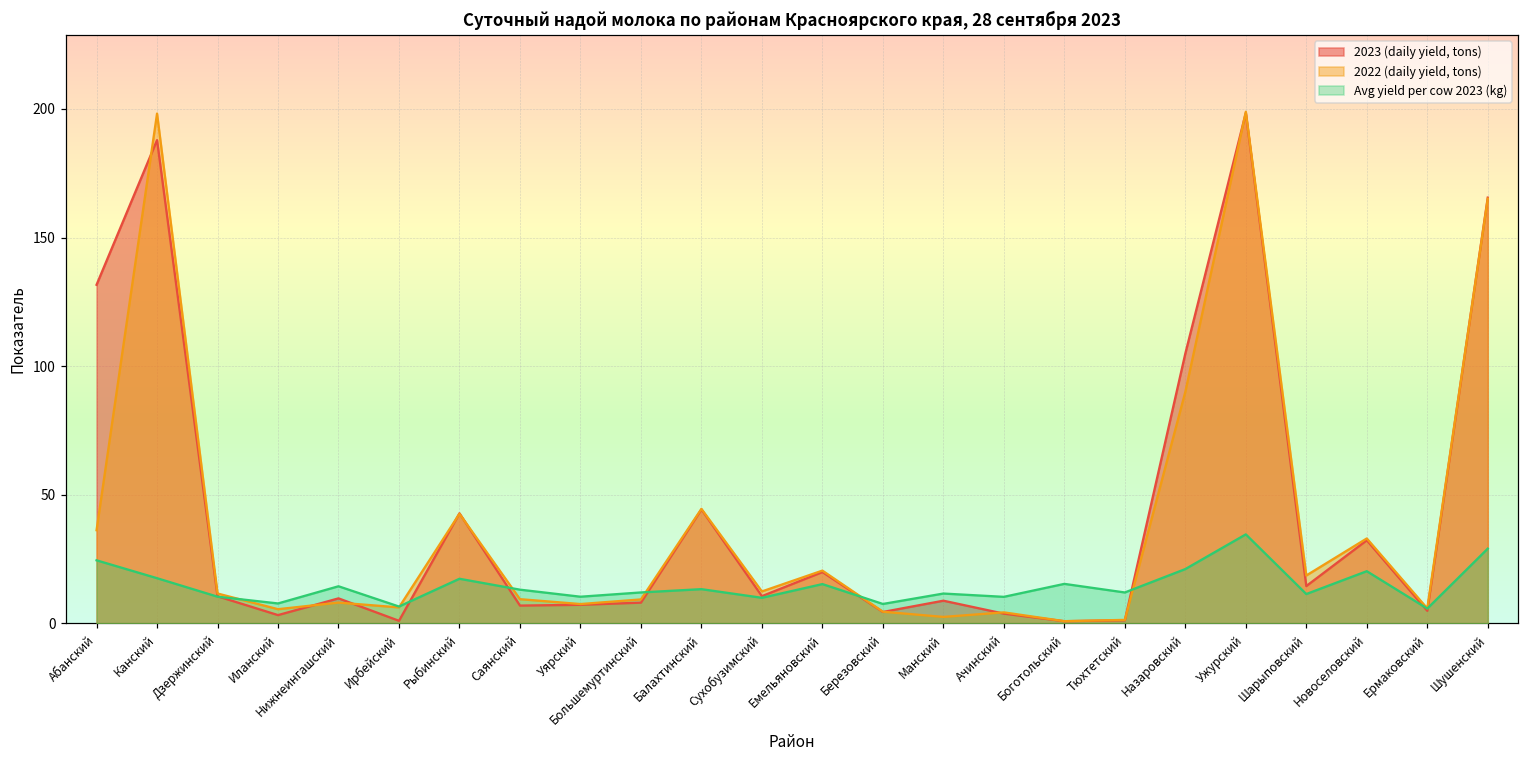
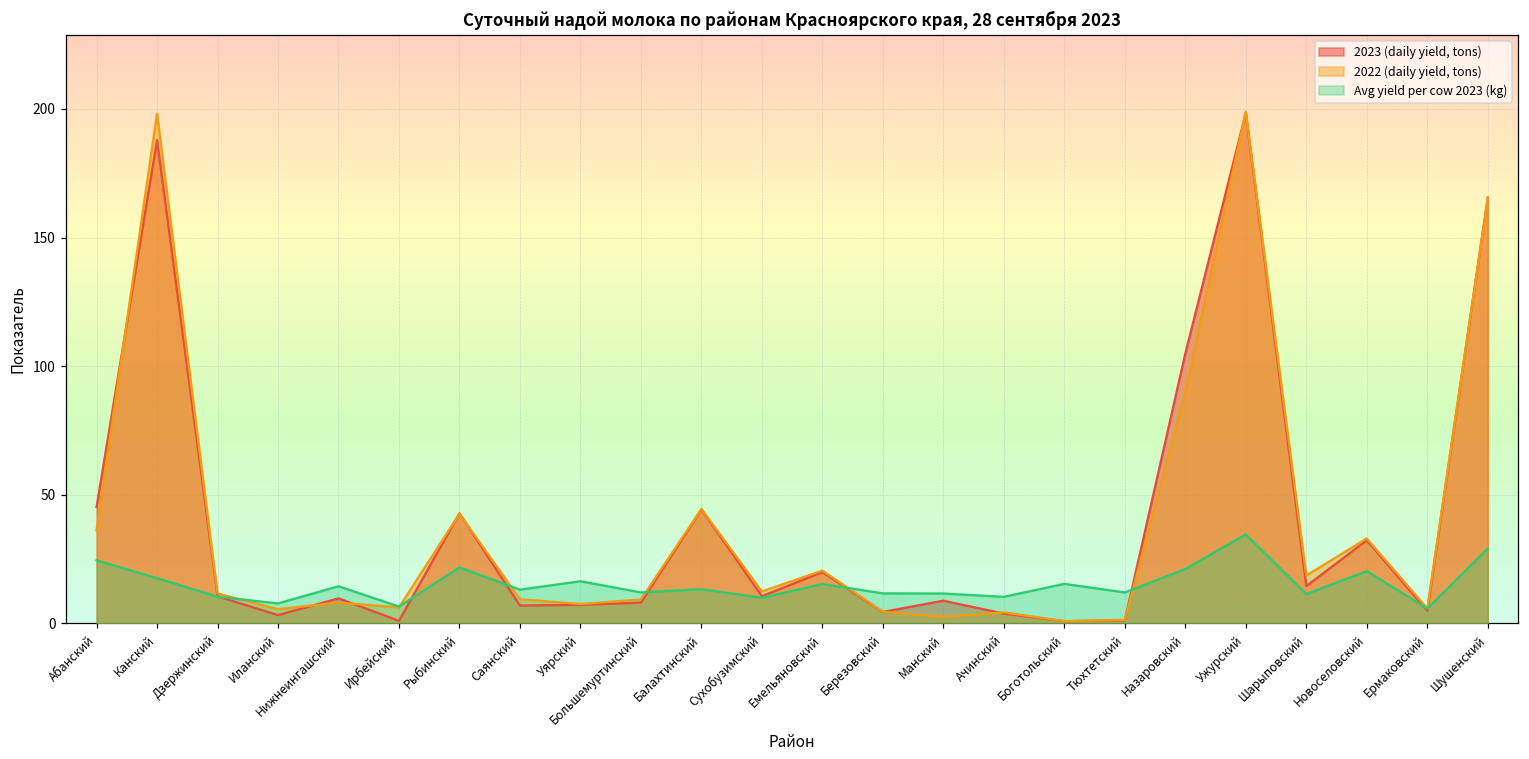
2023 (daily yield, tons), Абанский: 132 -> 45
Avg yield per cow 2023 (kg), Рыбинский: 17 -> 22
Avg yield per cow 2023 (kg), Уярский: 10 -> 16
Avg yield per cow 2023 (kg), Березовский: 8 -> 12
